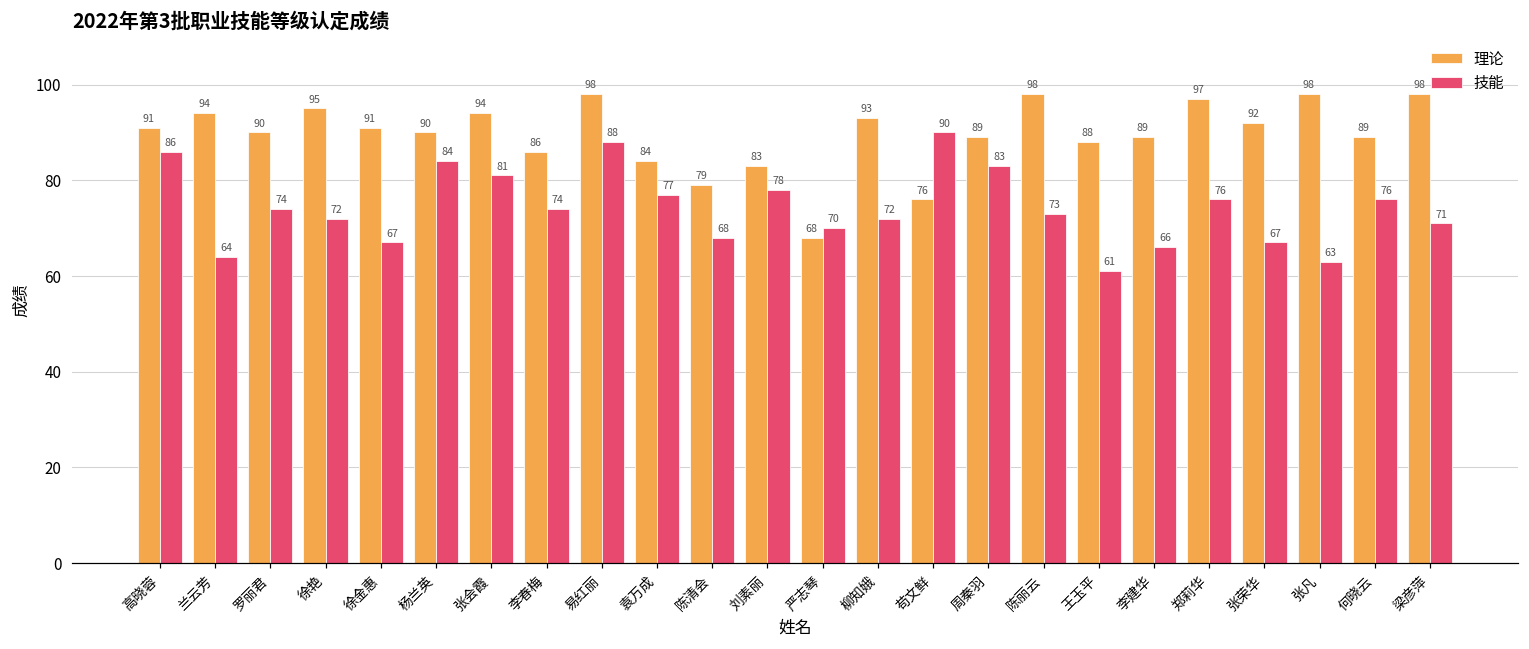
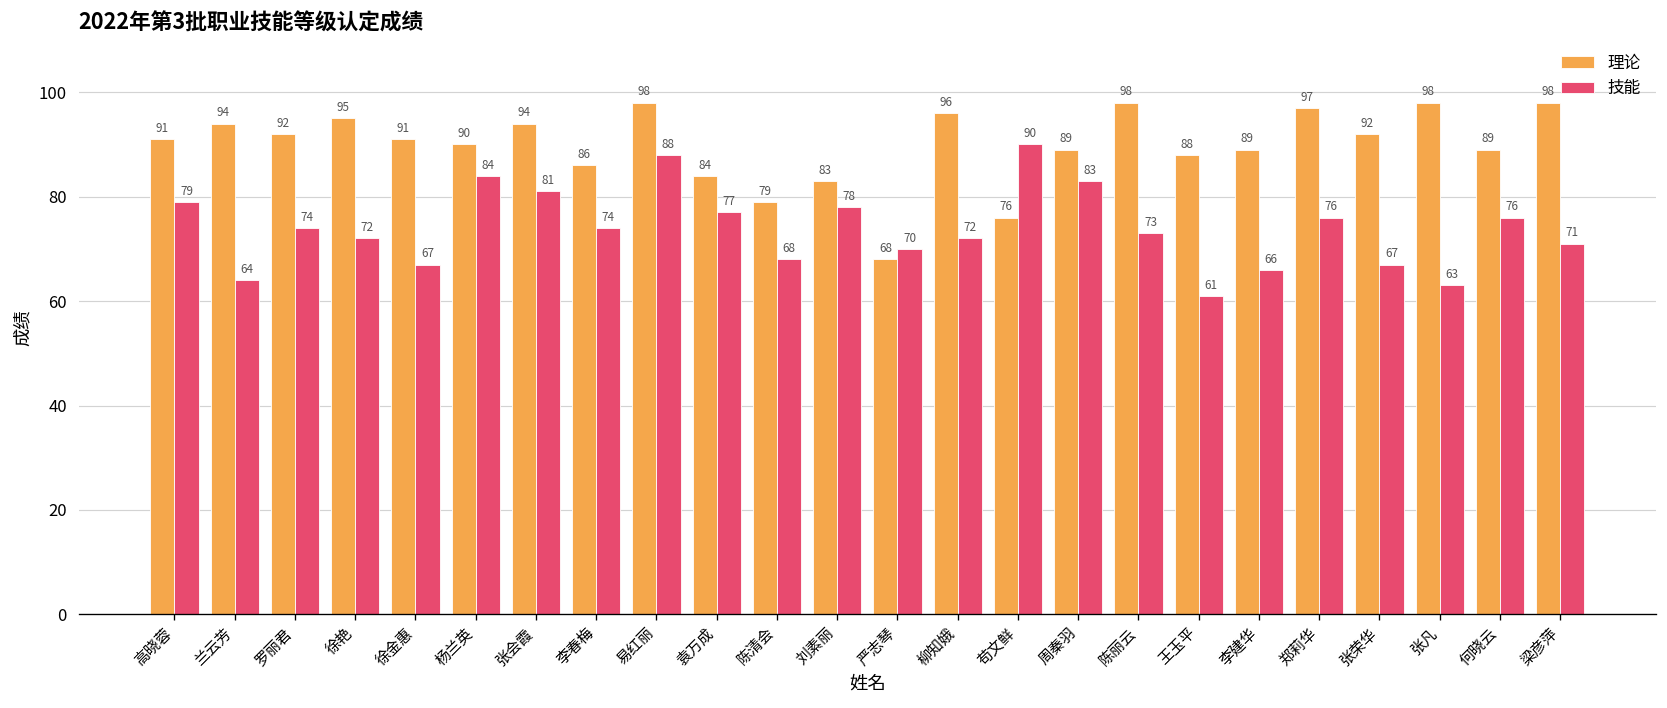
技能, 高晓蓉: 86 -> 79
理论, 罗丽君: 90 -> 92
理论, 柳知娥: 93 -> 96
